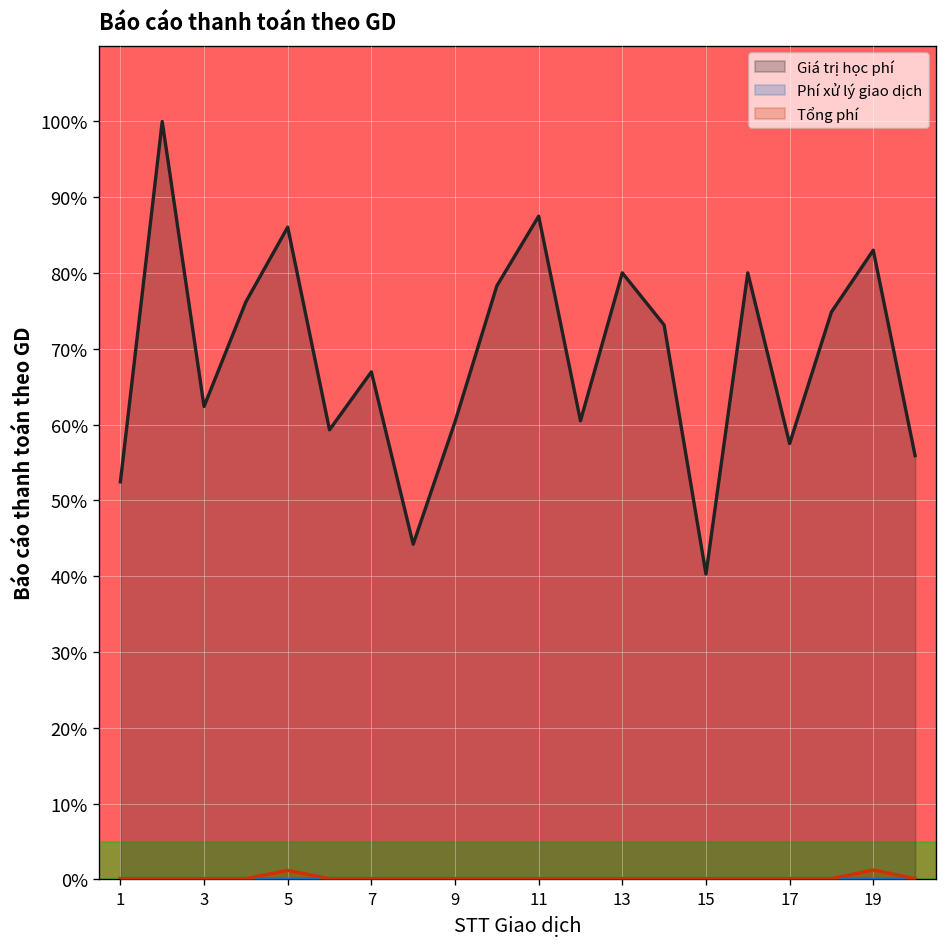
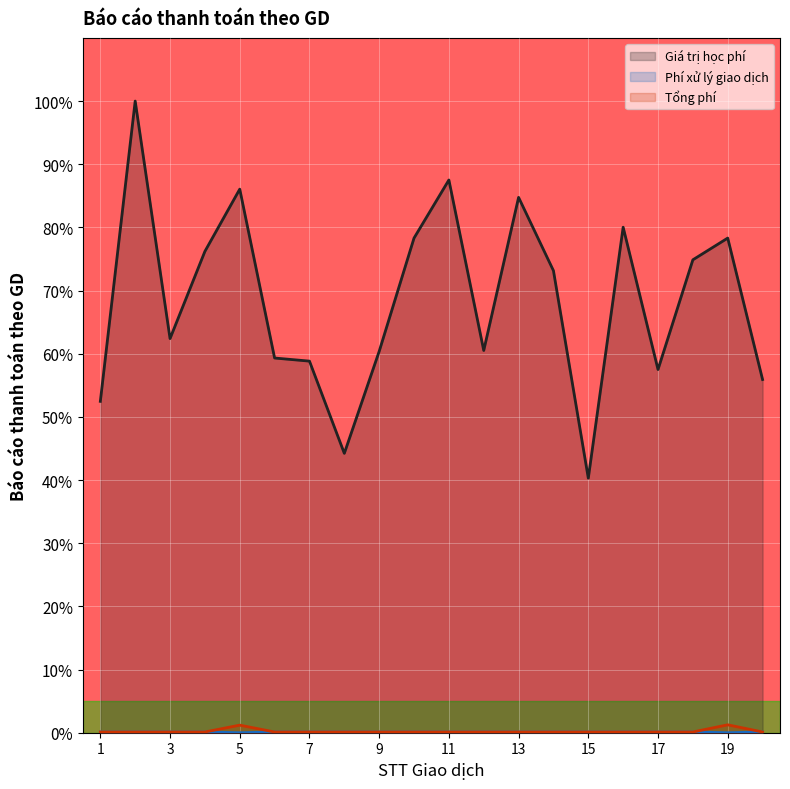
Giá trị học phí, 7: 67% -> 59%
Giá trị học phí, 13: 80% -> 85%
Giá trị học phí, 19: 83% -> 78%
